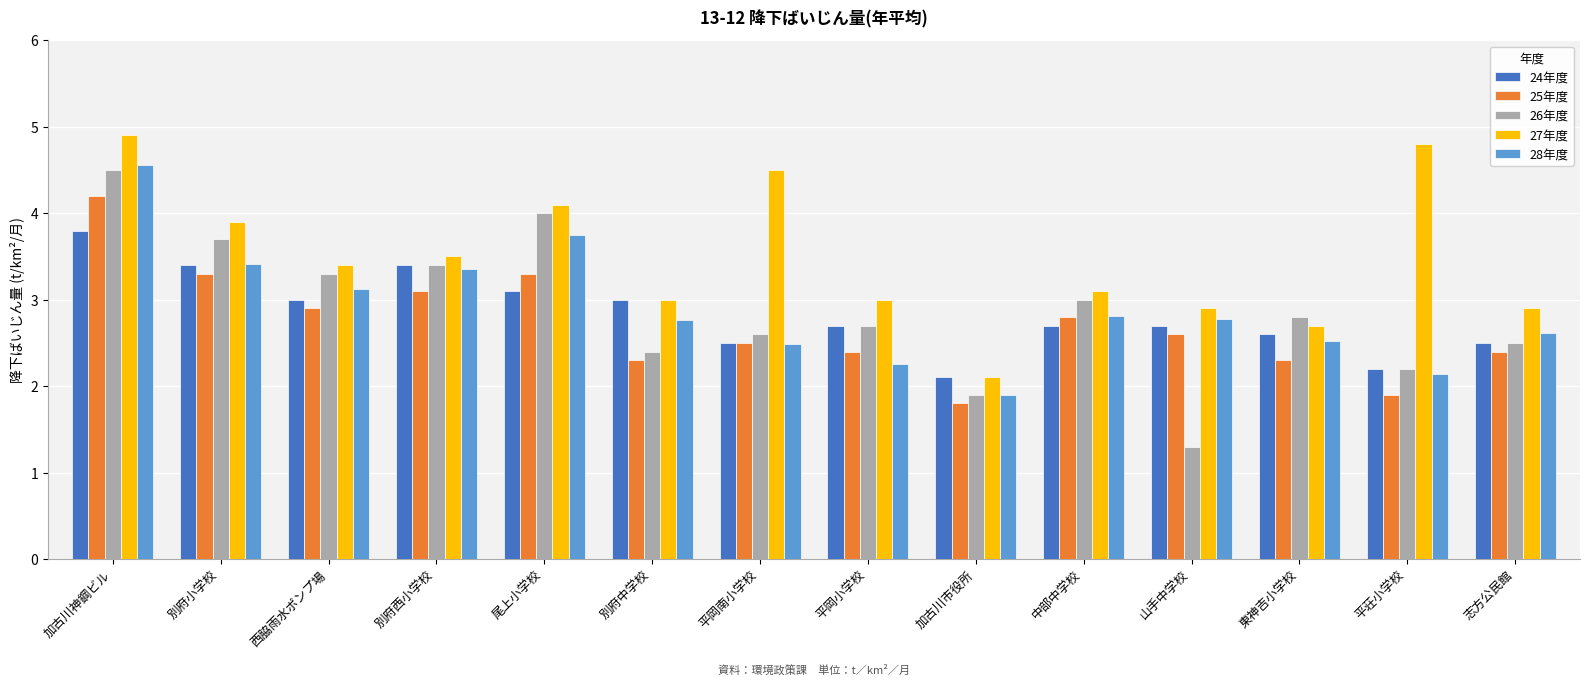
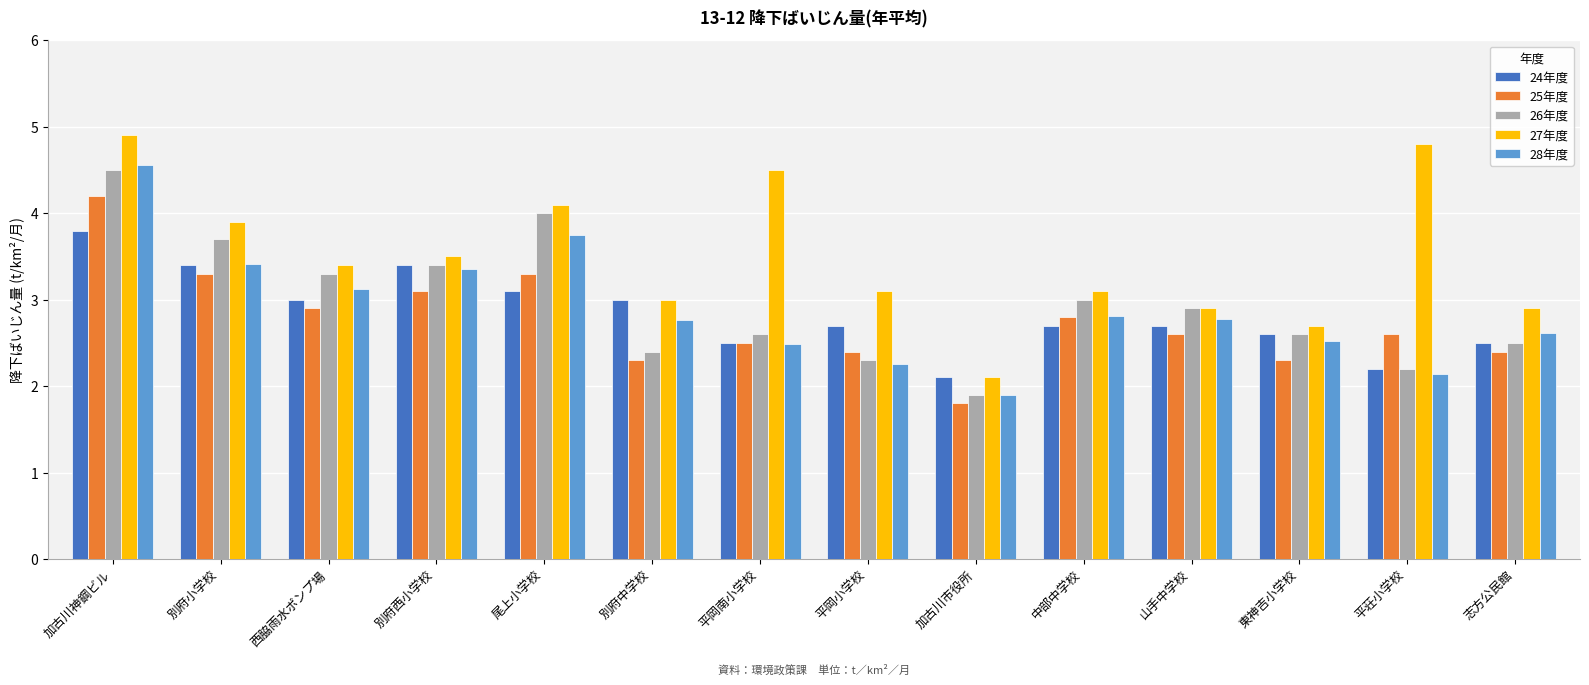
26年度, 平岡小学校: 2.7 -> 2.3
27年度, 平岡小学校: 3.0 -> 3.1
26年度, 山手中学校: 1.3 -> 2.9
26年度, 東神吉小学校: 2.8 -> 2.6
25年度, 平荘小学校: 1.9 -> 2.6
